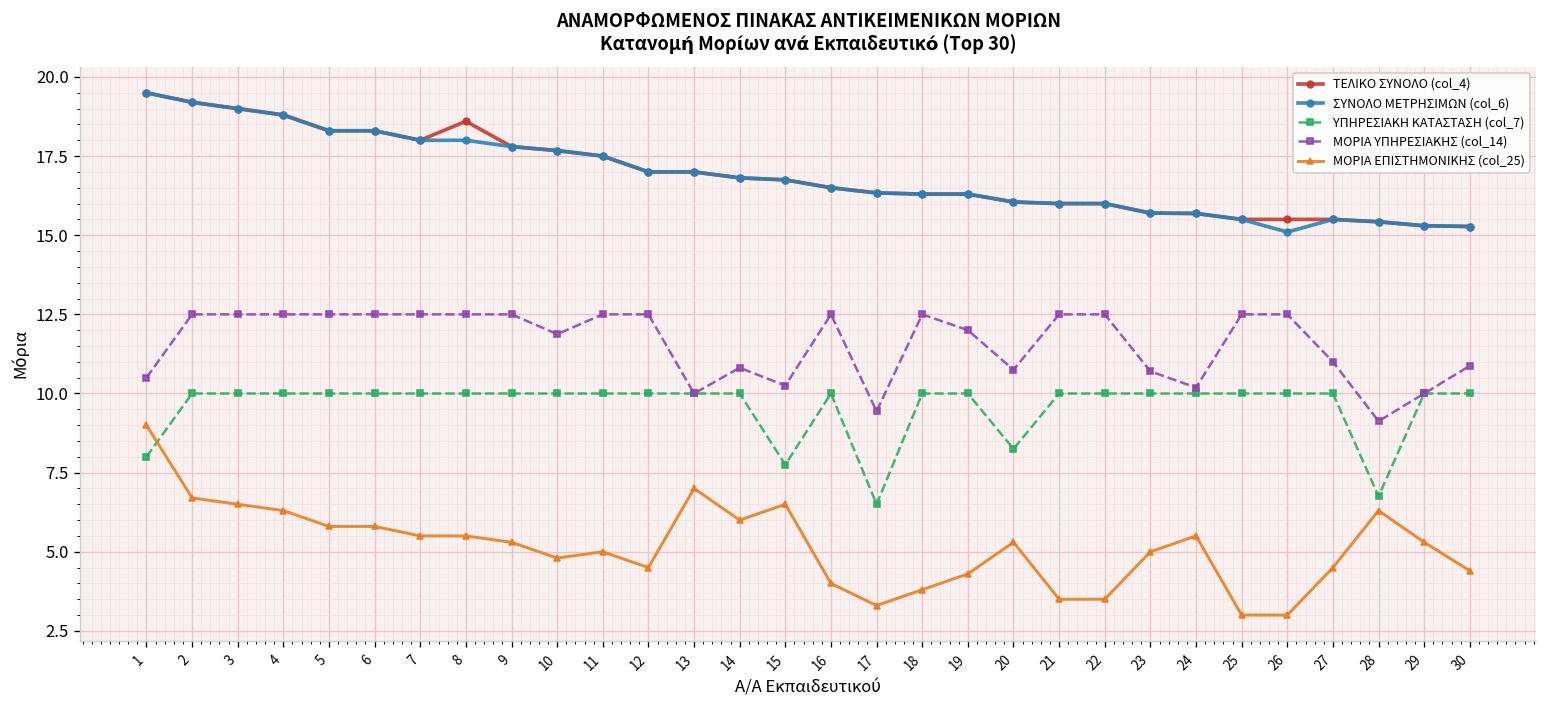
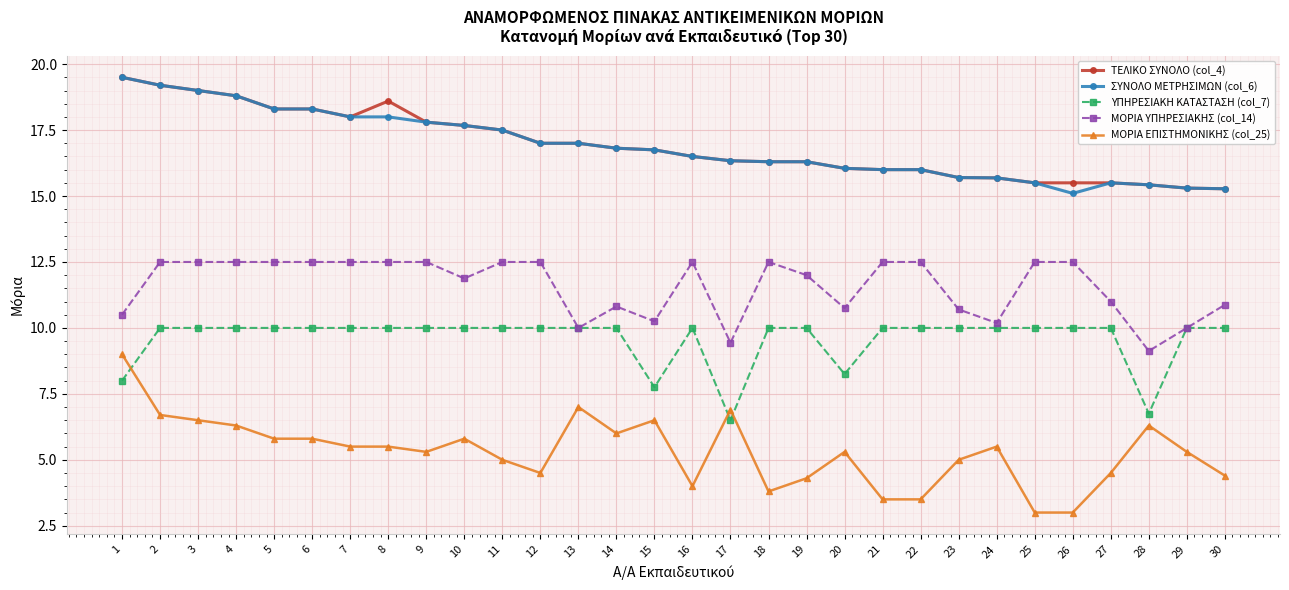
ΜΟΡΙΑ ΕΠΙΣΤΗΜΟΝΙΚΗΣ (col_25), 10: 4.8 -> 5.8
ΜΟΡΙΑ ΕΠΙΣΤΗΜΟΝΙΚΗΣ (col_25), 17: 3.3 -> 6.9
